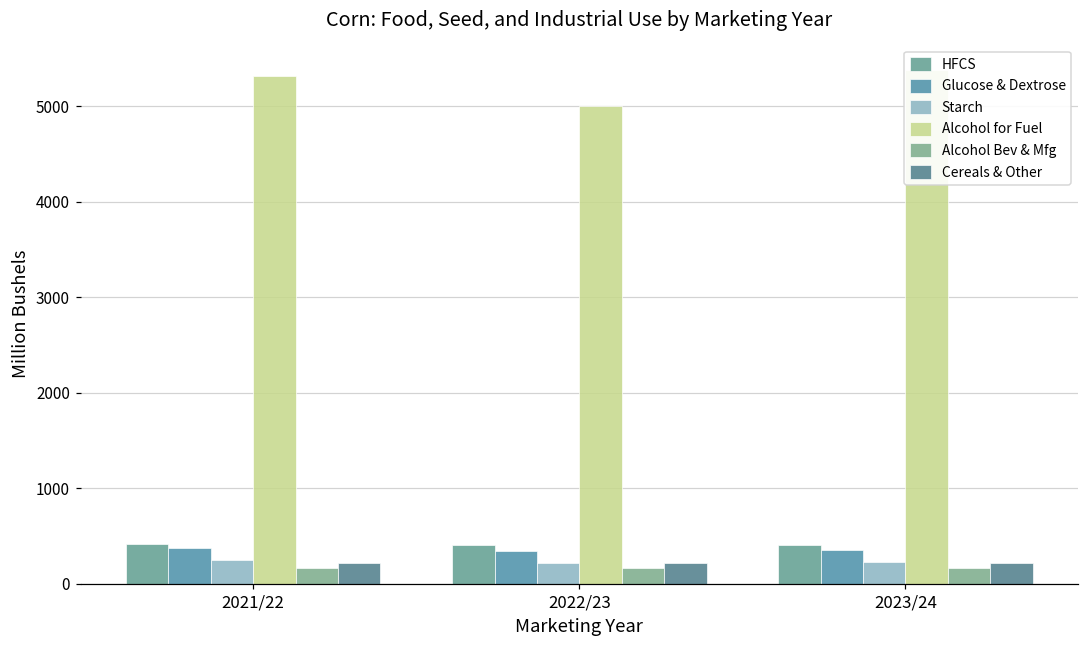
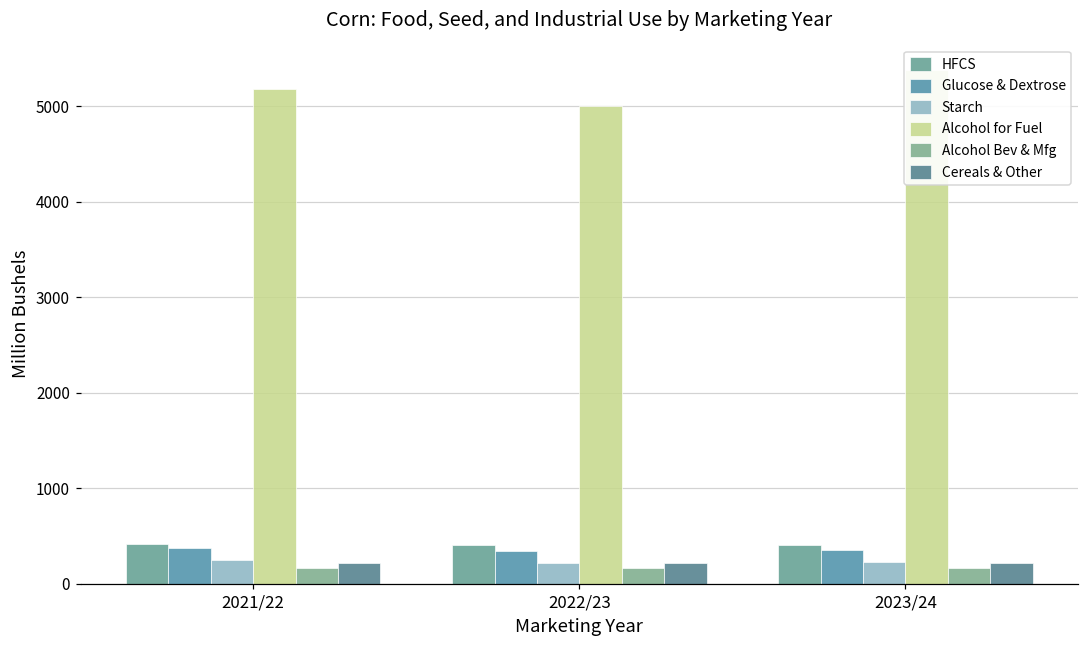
Alcohol for Fuel, 2021/22: 5300 -> 5200
